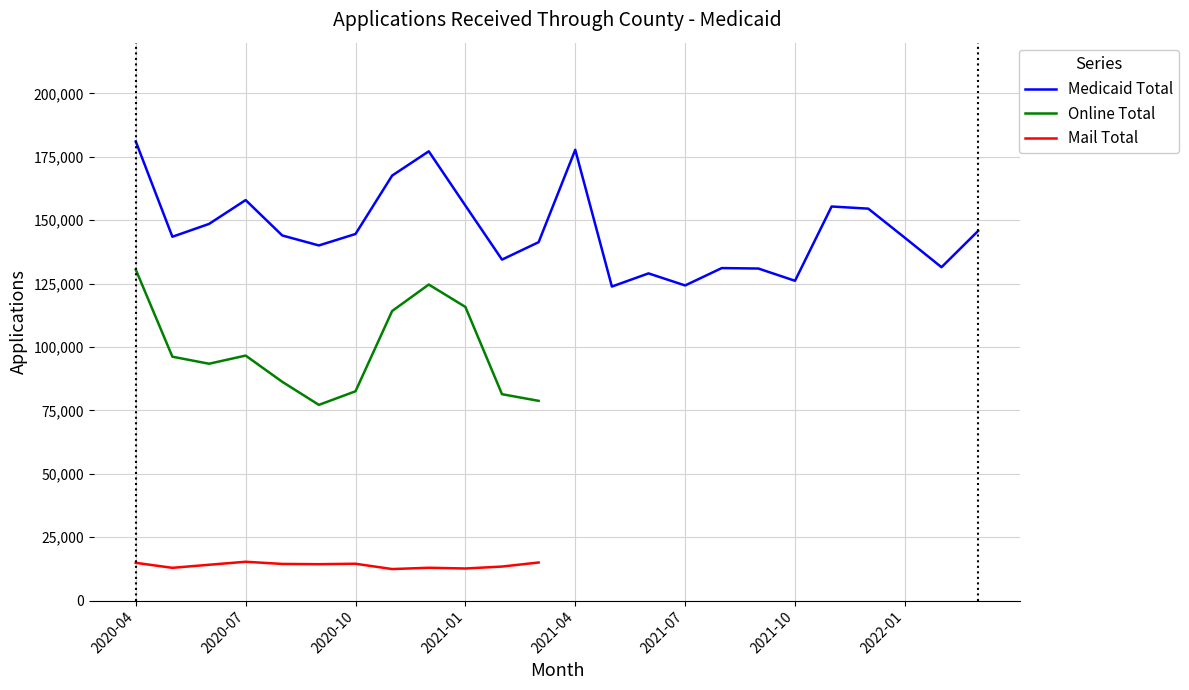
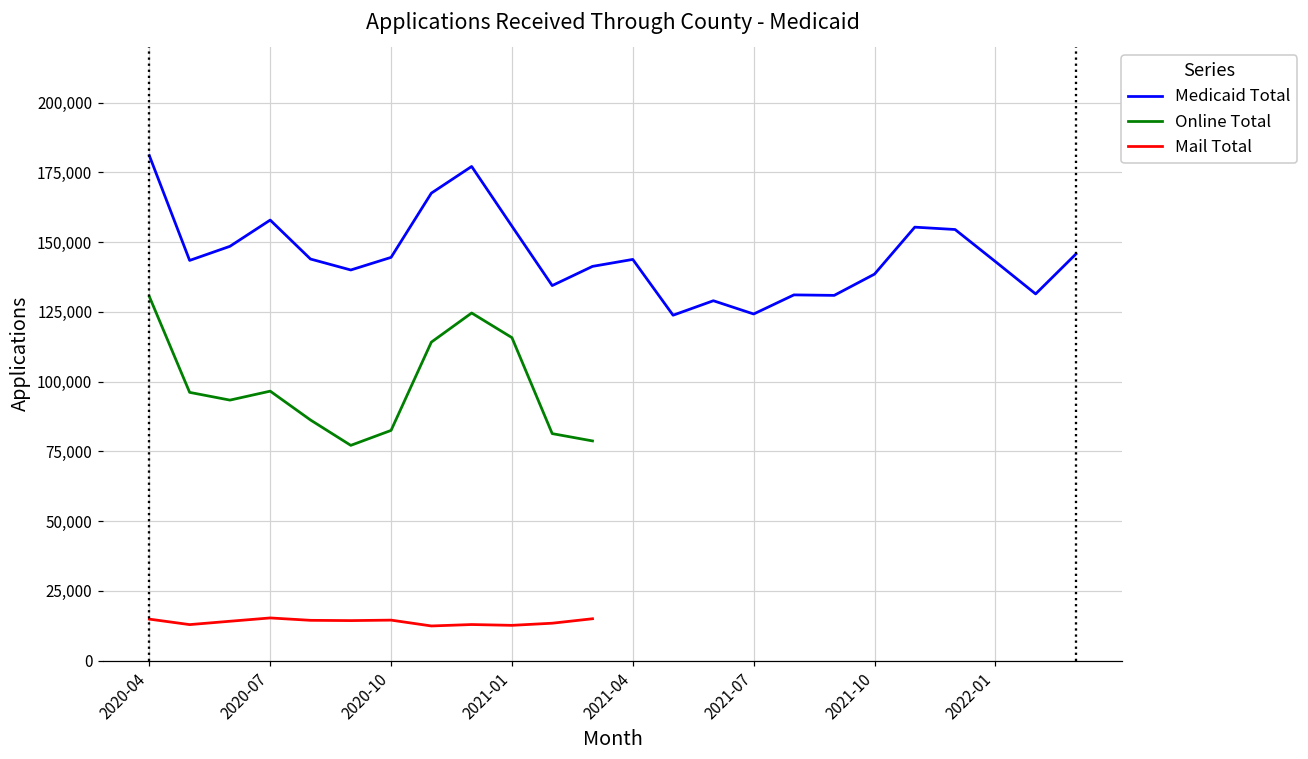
Medicaid Total, 2021-04: 178,000 -> 144,000
Medicaid Total, 2021-10: 126,000 -> 139,000
